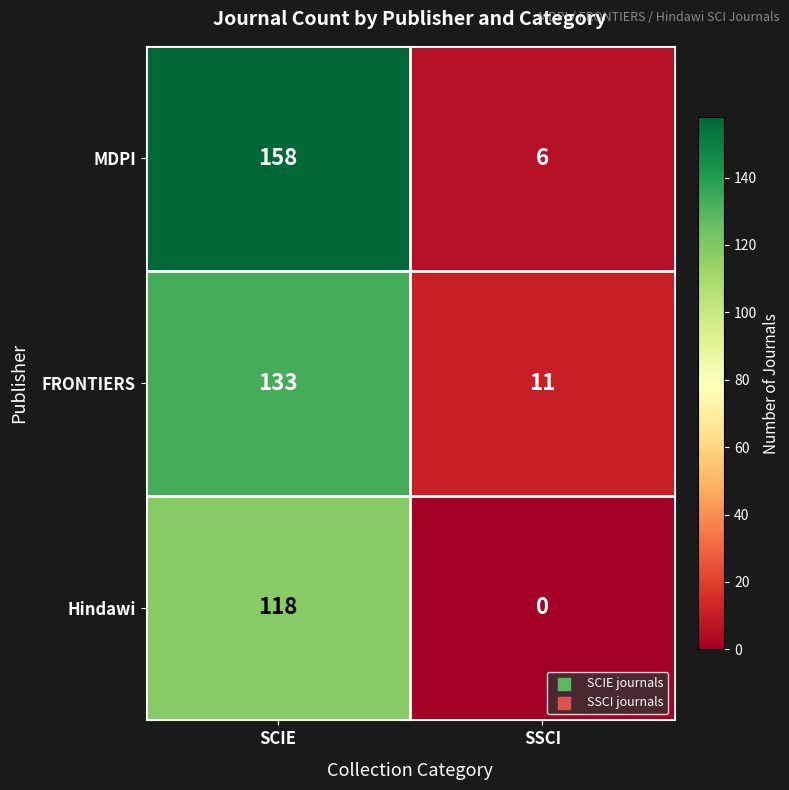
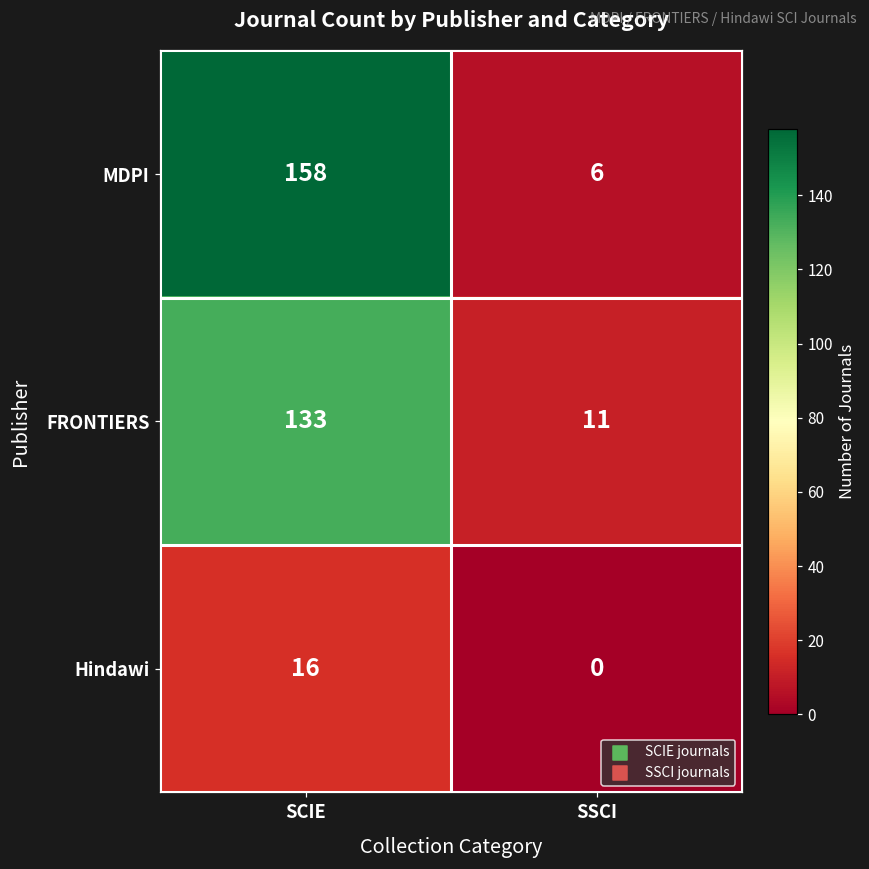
Hindawi, SCIE: 118 -> 16
